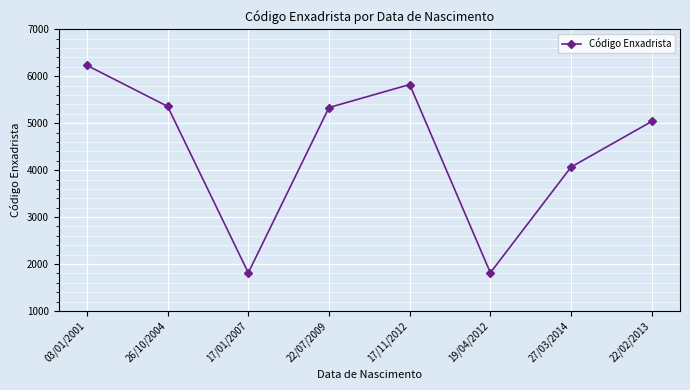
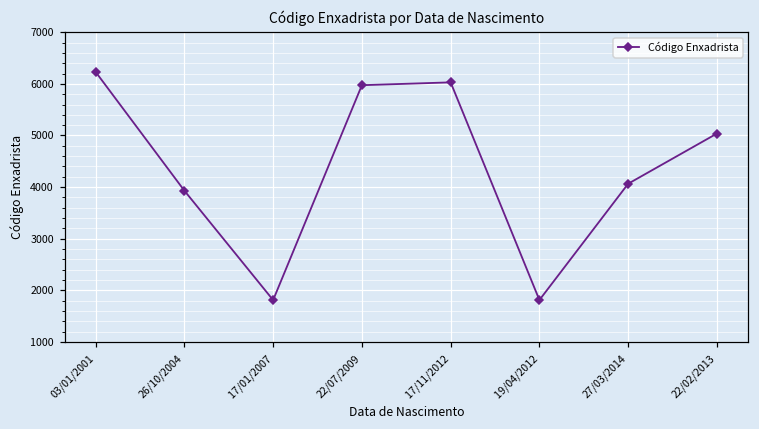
26/10/2004: 5400 -> 3900
22/07/2009: 5300 -> 6000
17/11/2012: 5800 -> 6000
